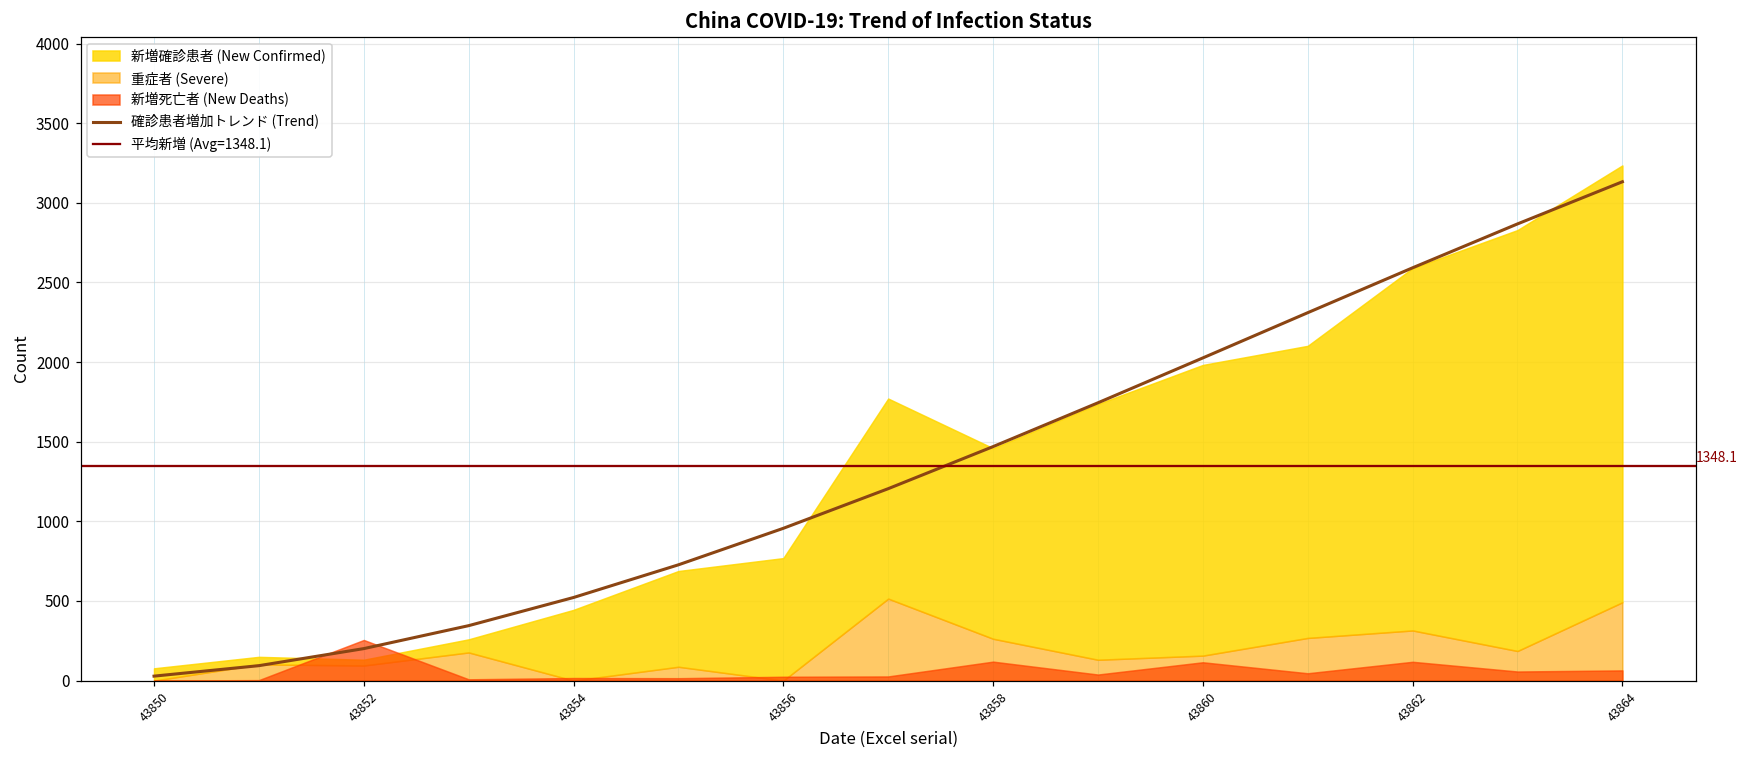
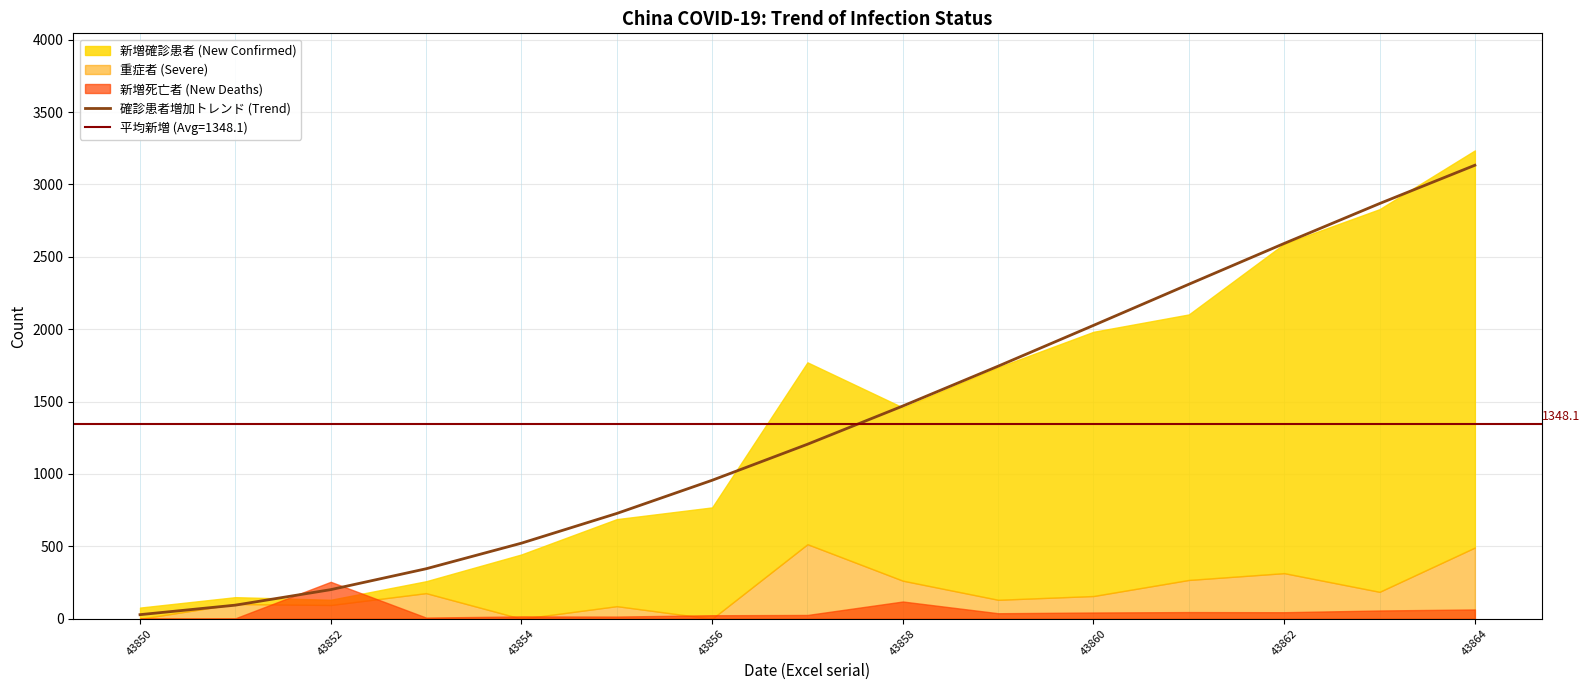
新増死亡者 (New Deaths), 43860: 120 -> 40
新増死亡者 (New Deaths), 43862: 120 -> 50
